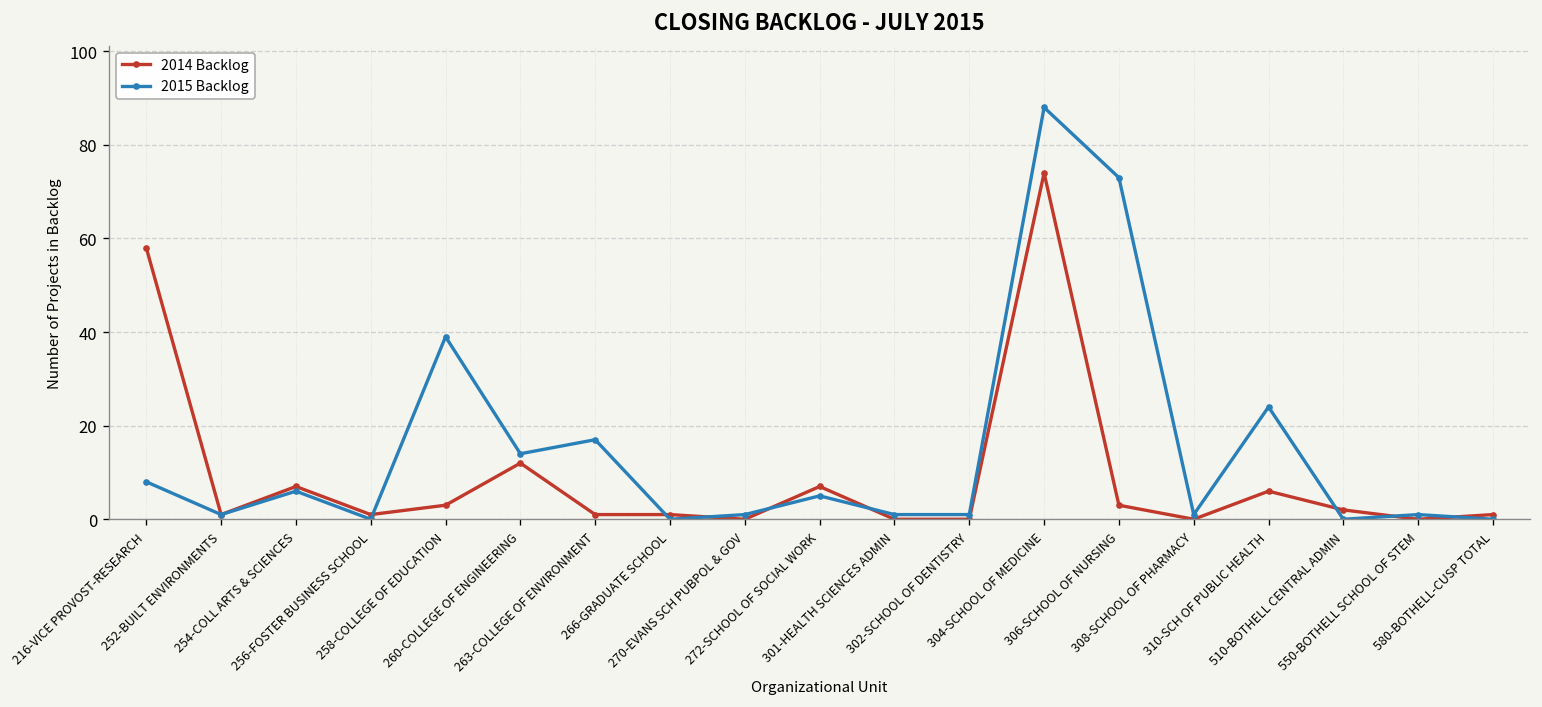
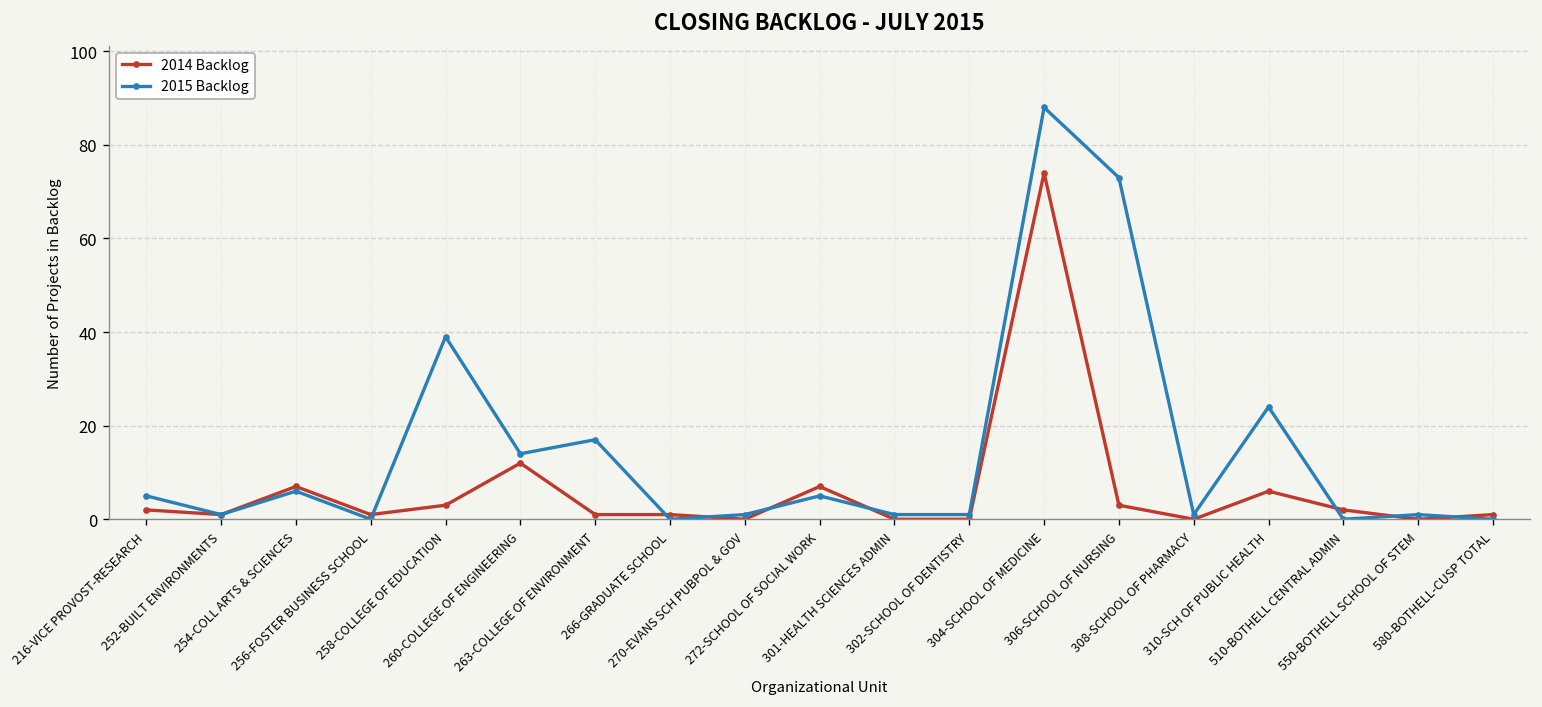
2014 Backlog, 216-VICE PROVOST-RESEARCH: 58 -> 2
2015 Backlog, 216-VICE PROVOST-RESEARCH: 8 -> 5
